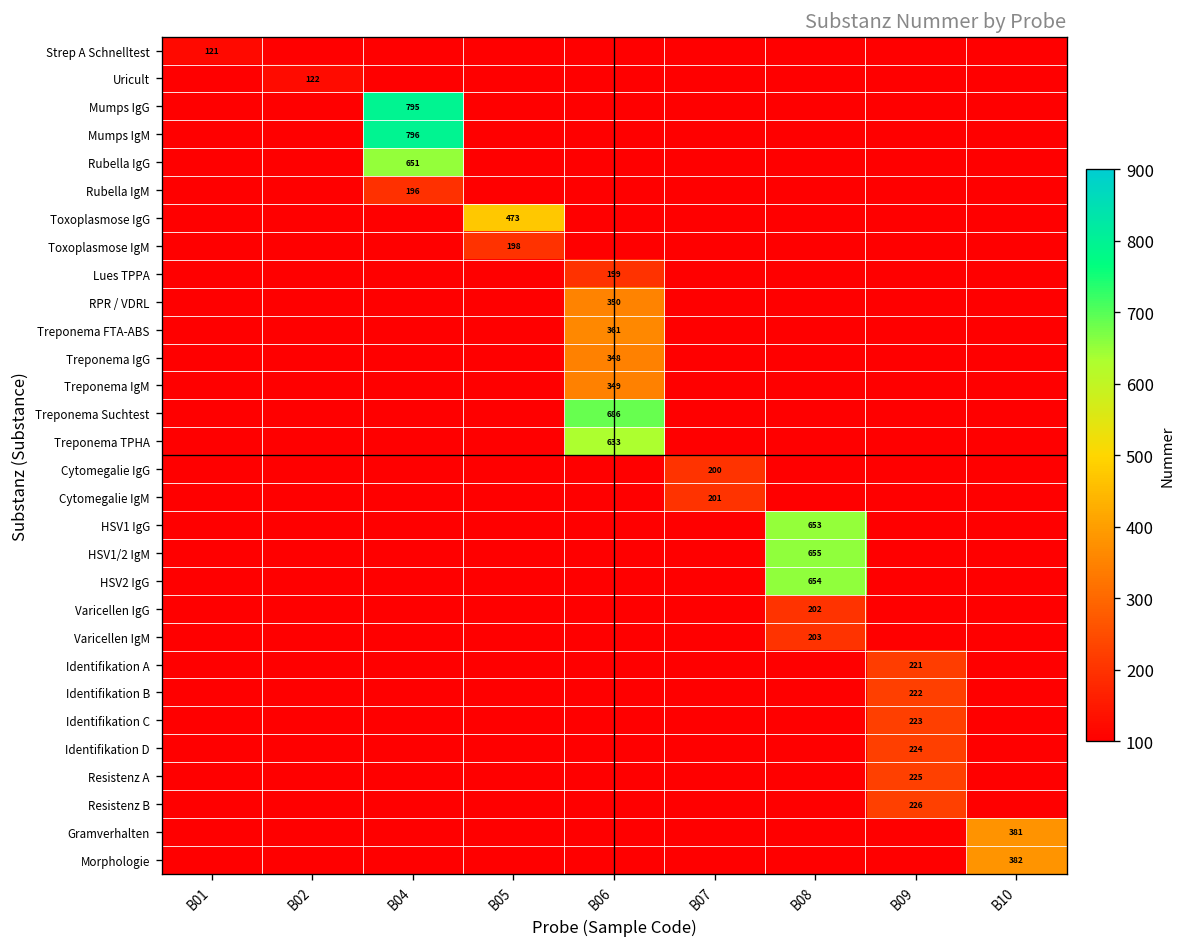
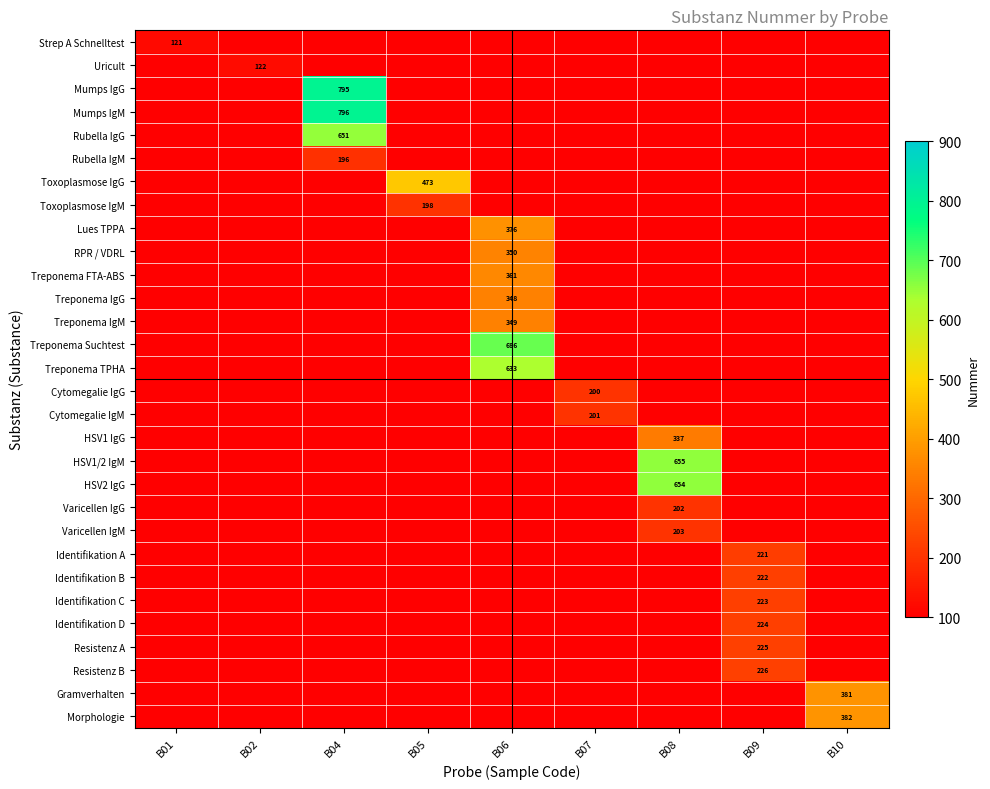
Lues TPPA, B06: 199 -> 376
HSV1 IgG, B08: 653 -> 337
